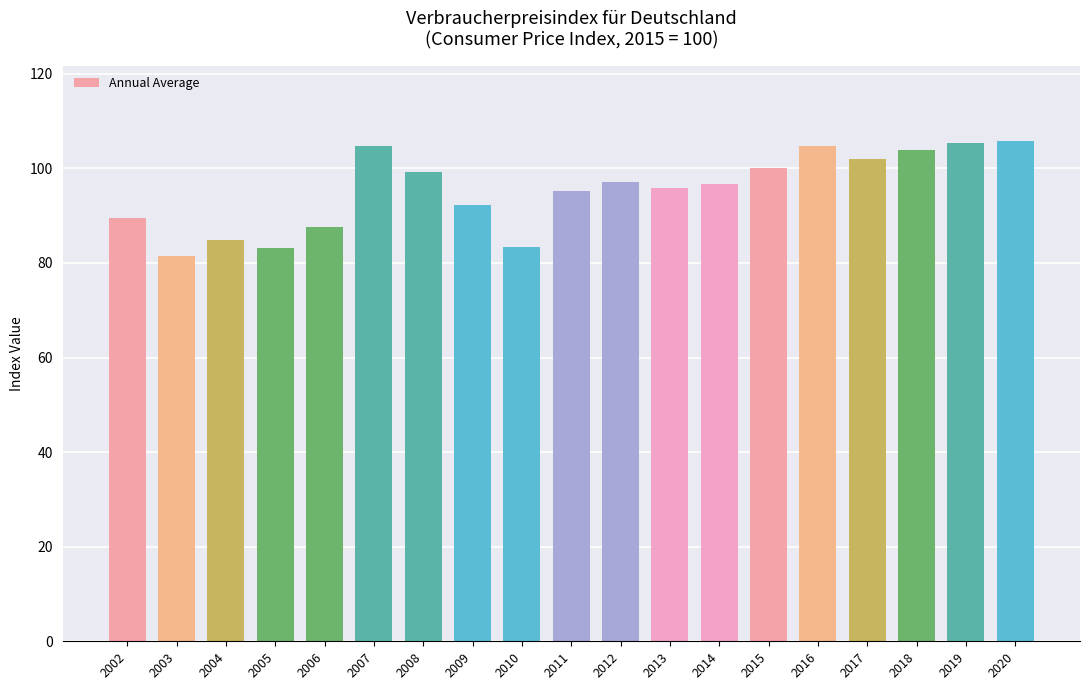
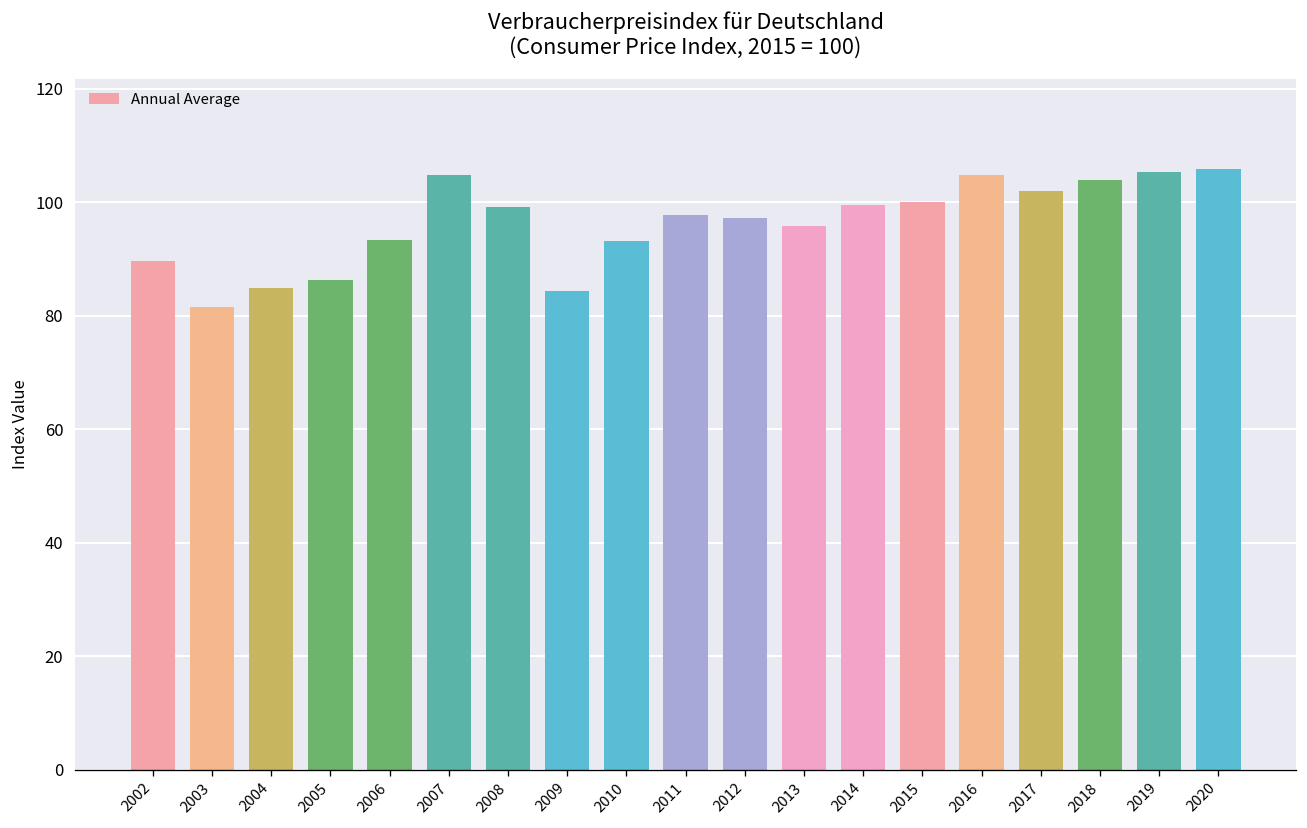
2005: 83 -> 86
2006: 88 -> 93
2009: 92 -> 84
2010: 83 -> 93
2011: 95 -> 98
2014: 97 -> 100
